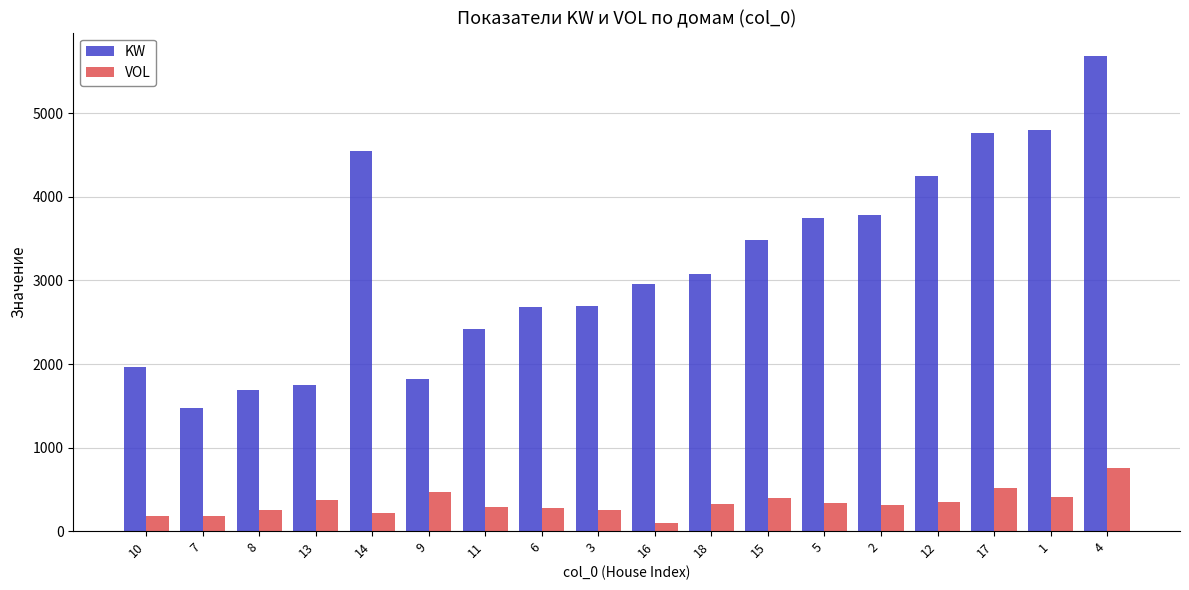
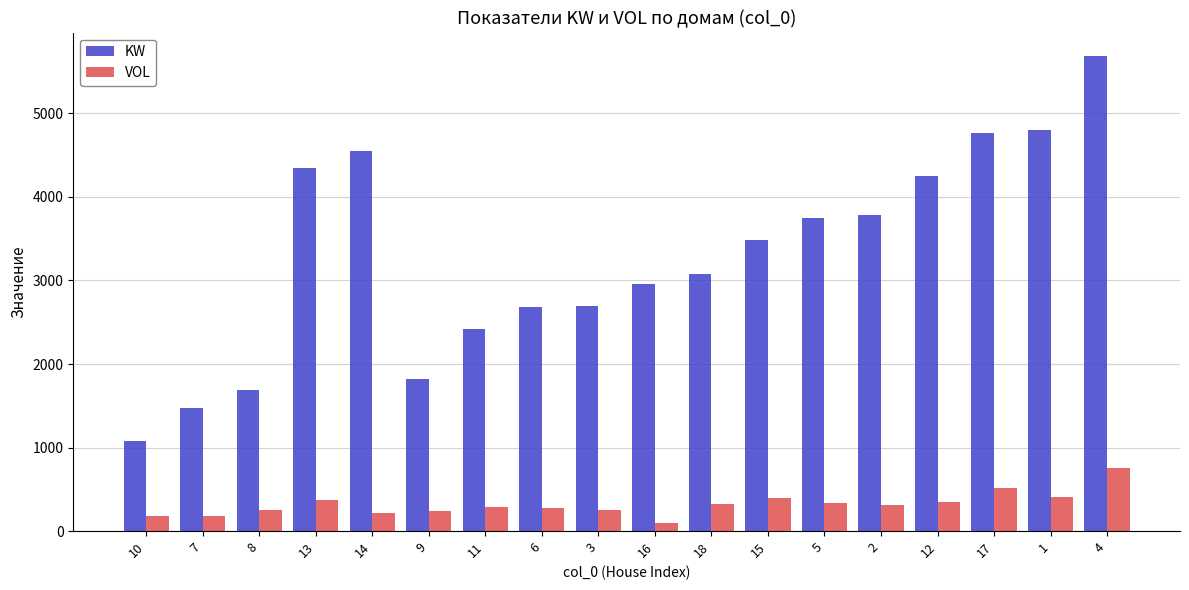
KW, 10: 2000 -> 1100
KW, 13: 1800 -> 4300
VOL, 9: 500 -> 200
